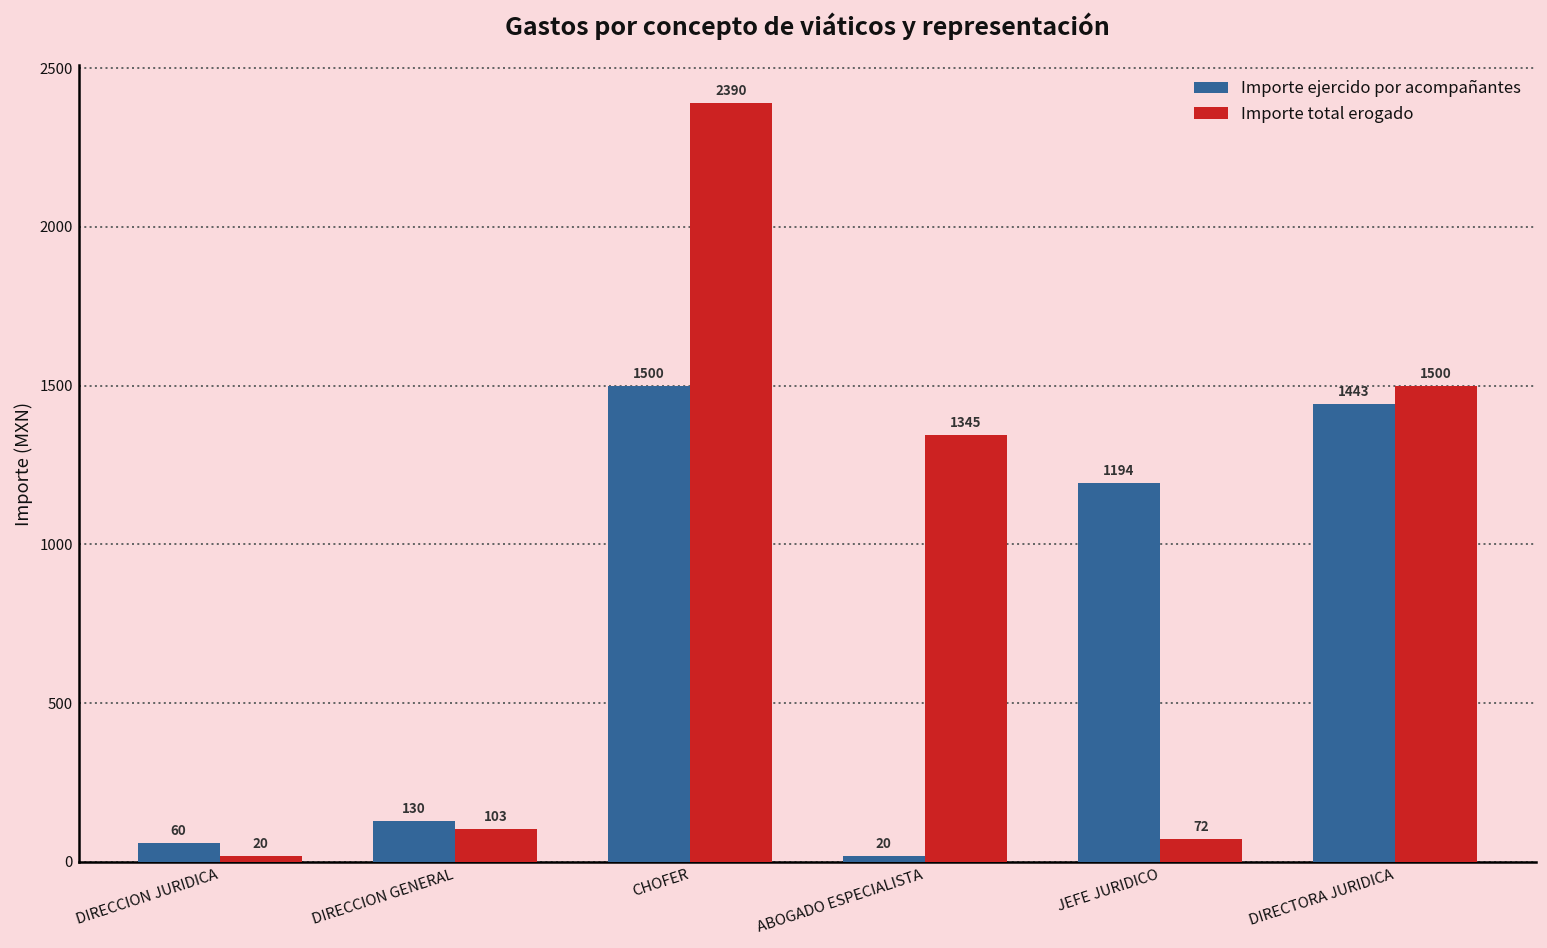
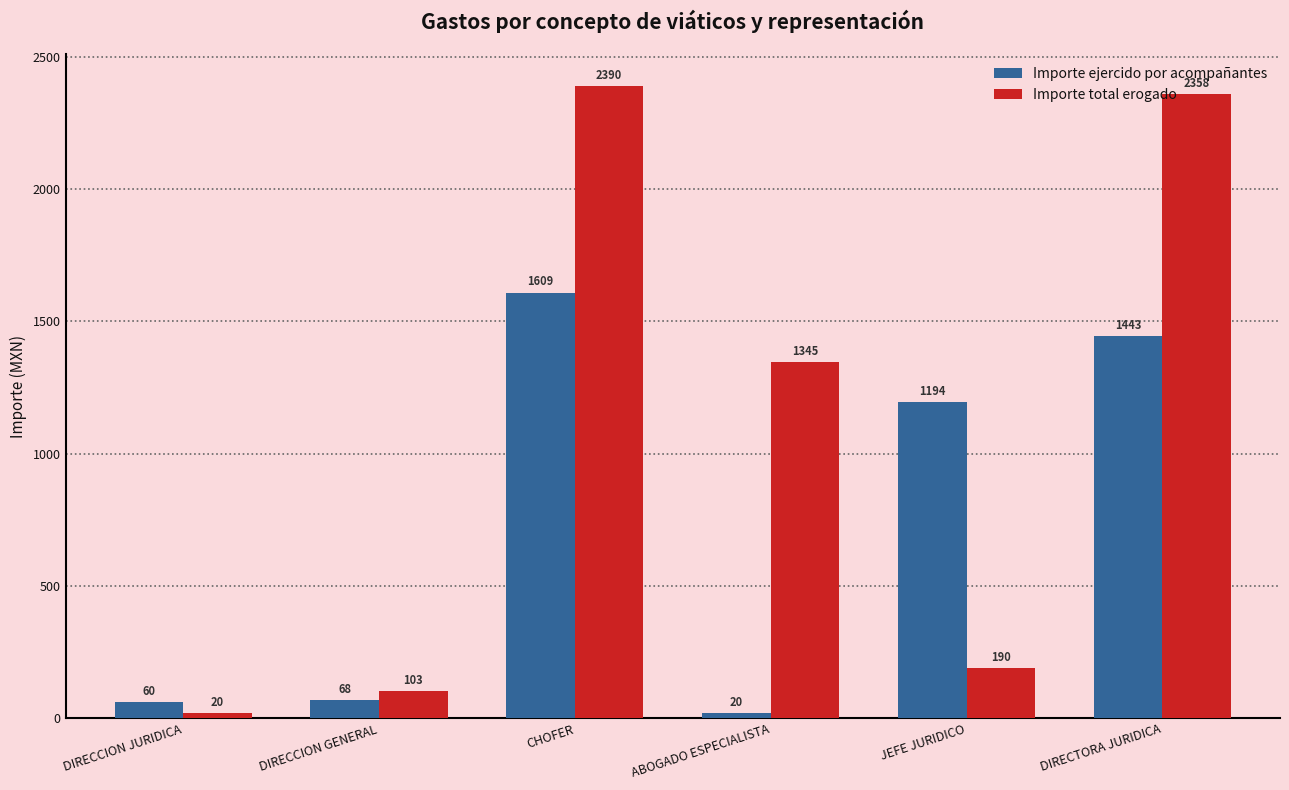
Importe ejercido por acompañantes, DIRECCION GENERAL: 130 -> 68
Importe ejercido por acompañantes, CHOFER: 1500 -> 1609
Importe total erogado, JEFE JURIDICO: 72 -> 190
Importe total erogado, DIRECTORA JURIDICA: 1500 -> 2358
